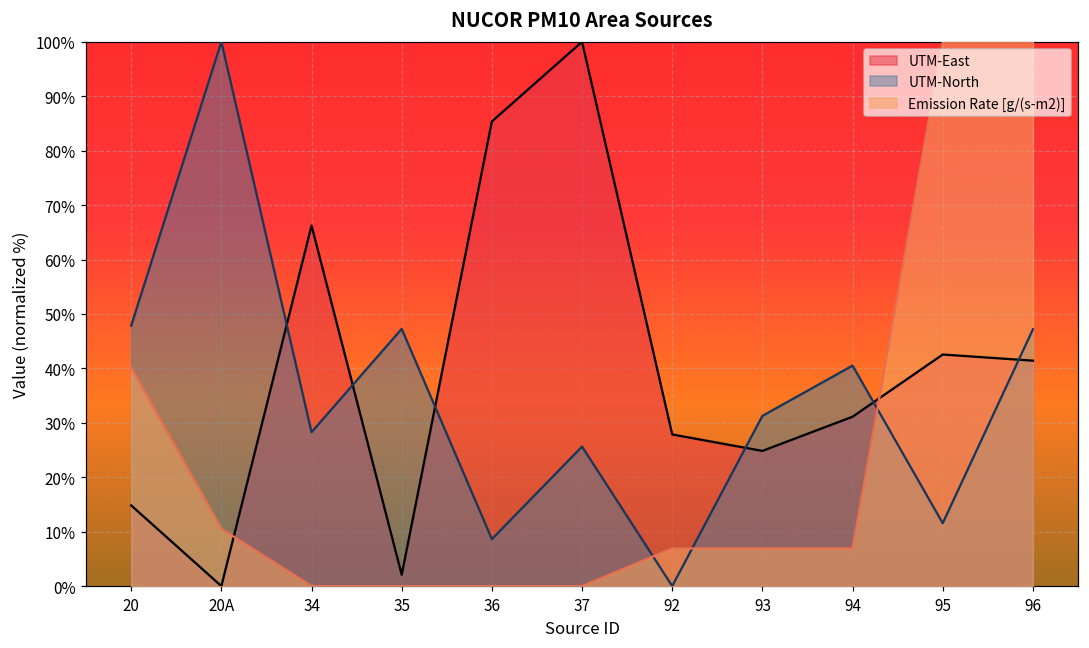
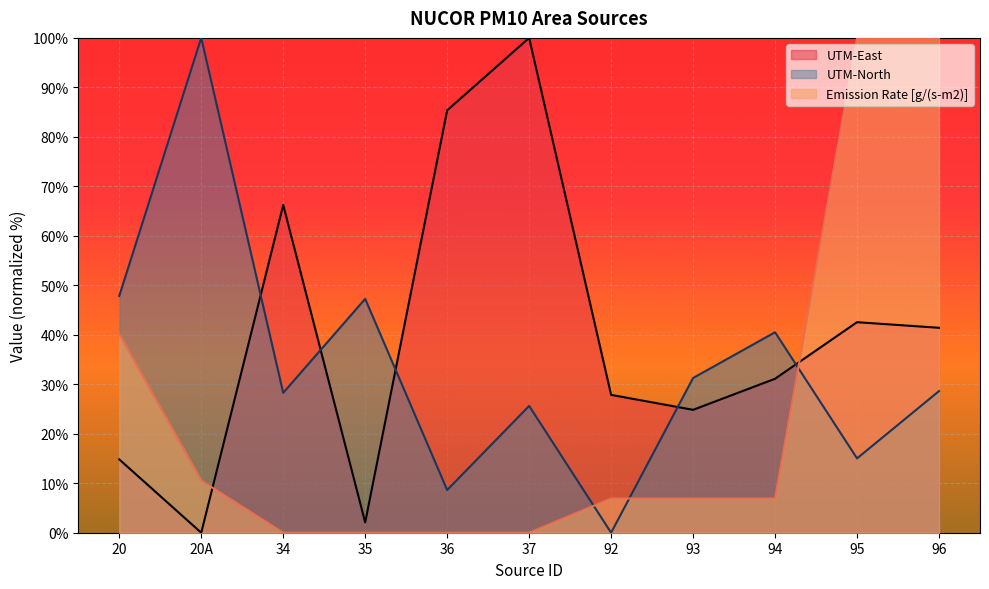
UTM-North, 95: 12% -> 15%
UTM-North, 96: 47% -> 29%
